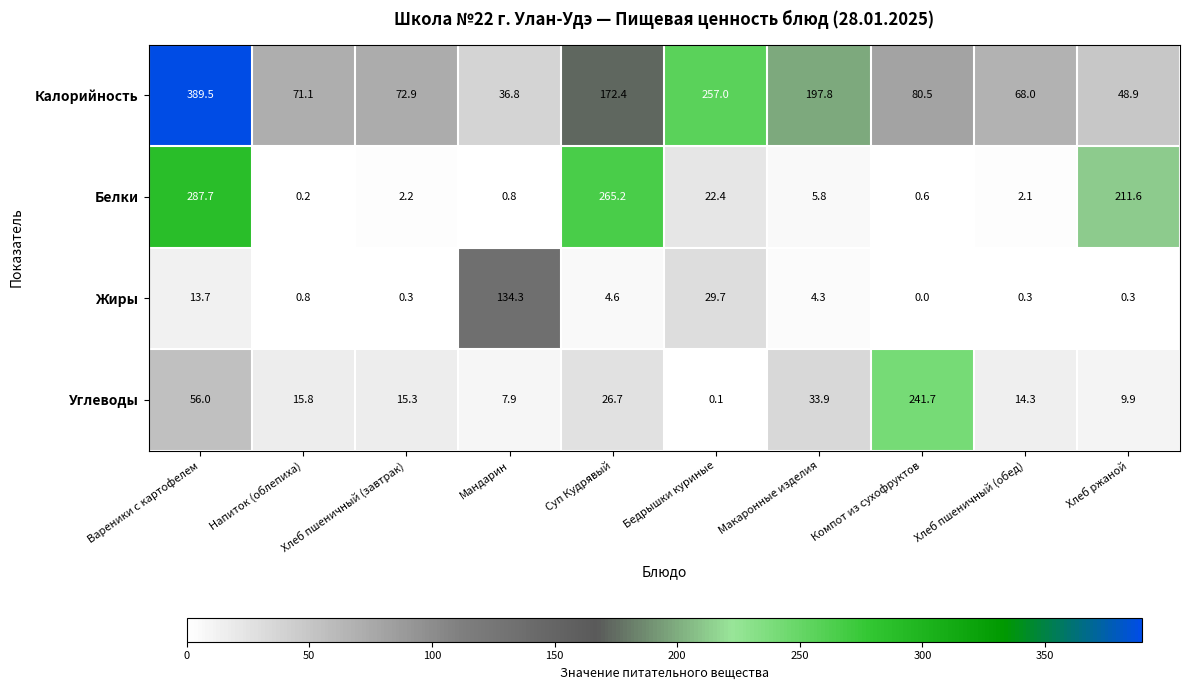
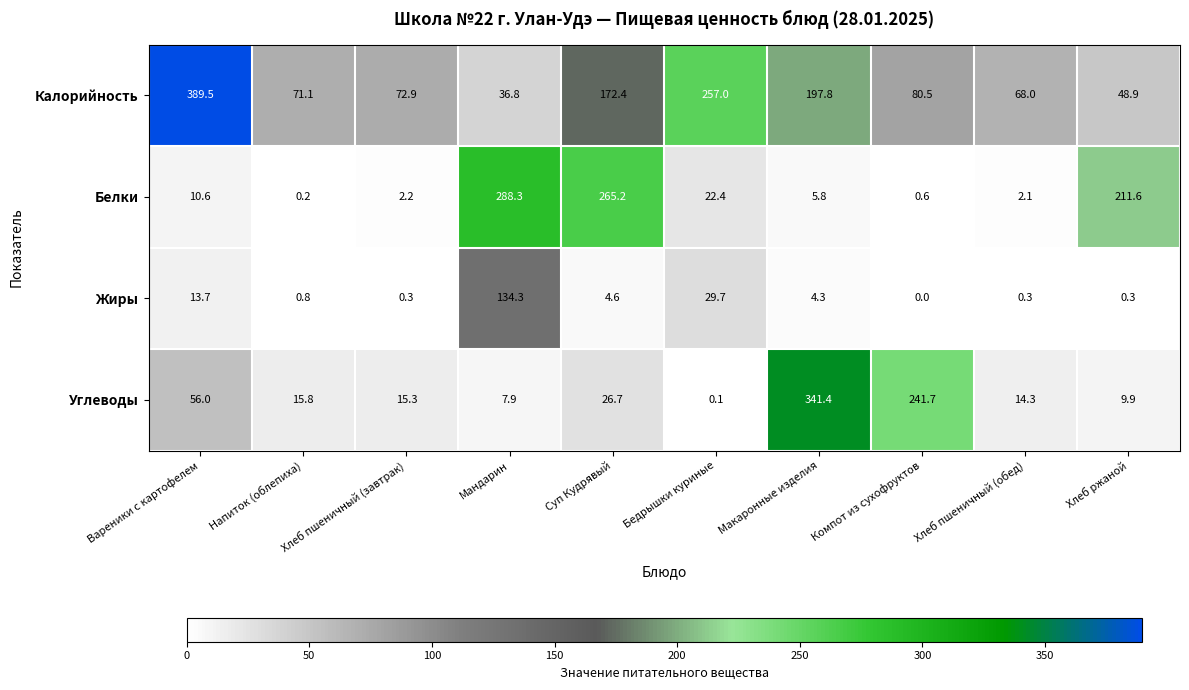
Белки, Вареники с картофелем: 287.7 -> 10.6
Белки, Мандарин: 0.8 -> 288.3
Углеводы, Макаронные изделия: 33.9 -> 341.4
